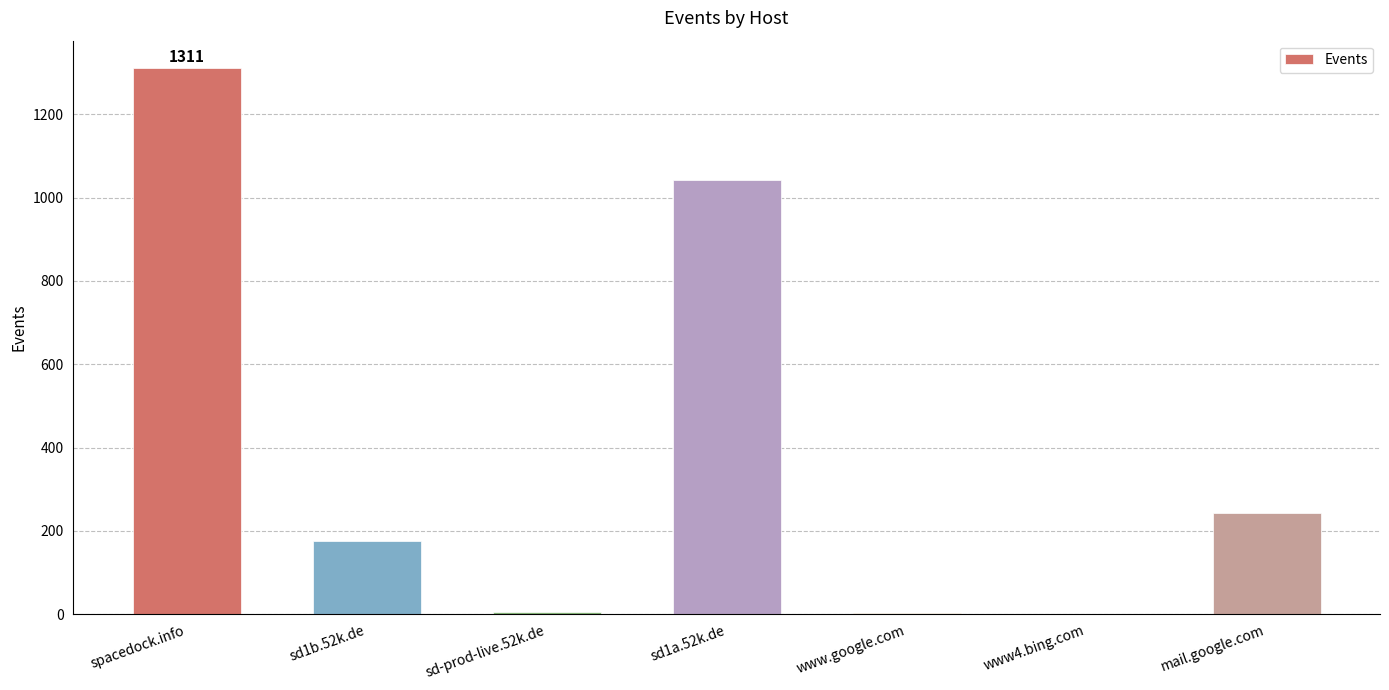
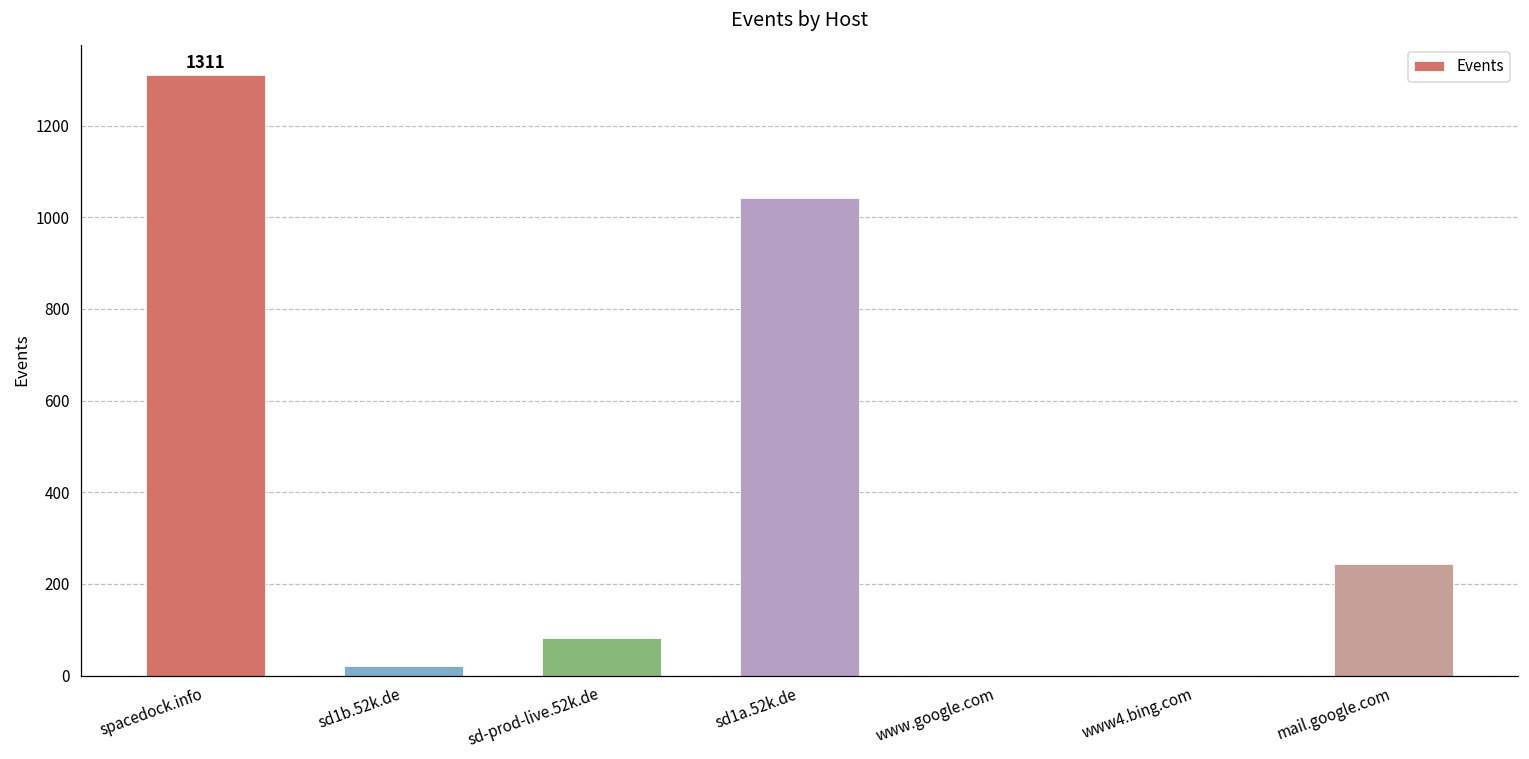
sd1b.52k.de: 180 -> 20
sd-prod-live.52k.de: 0 -> 80
